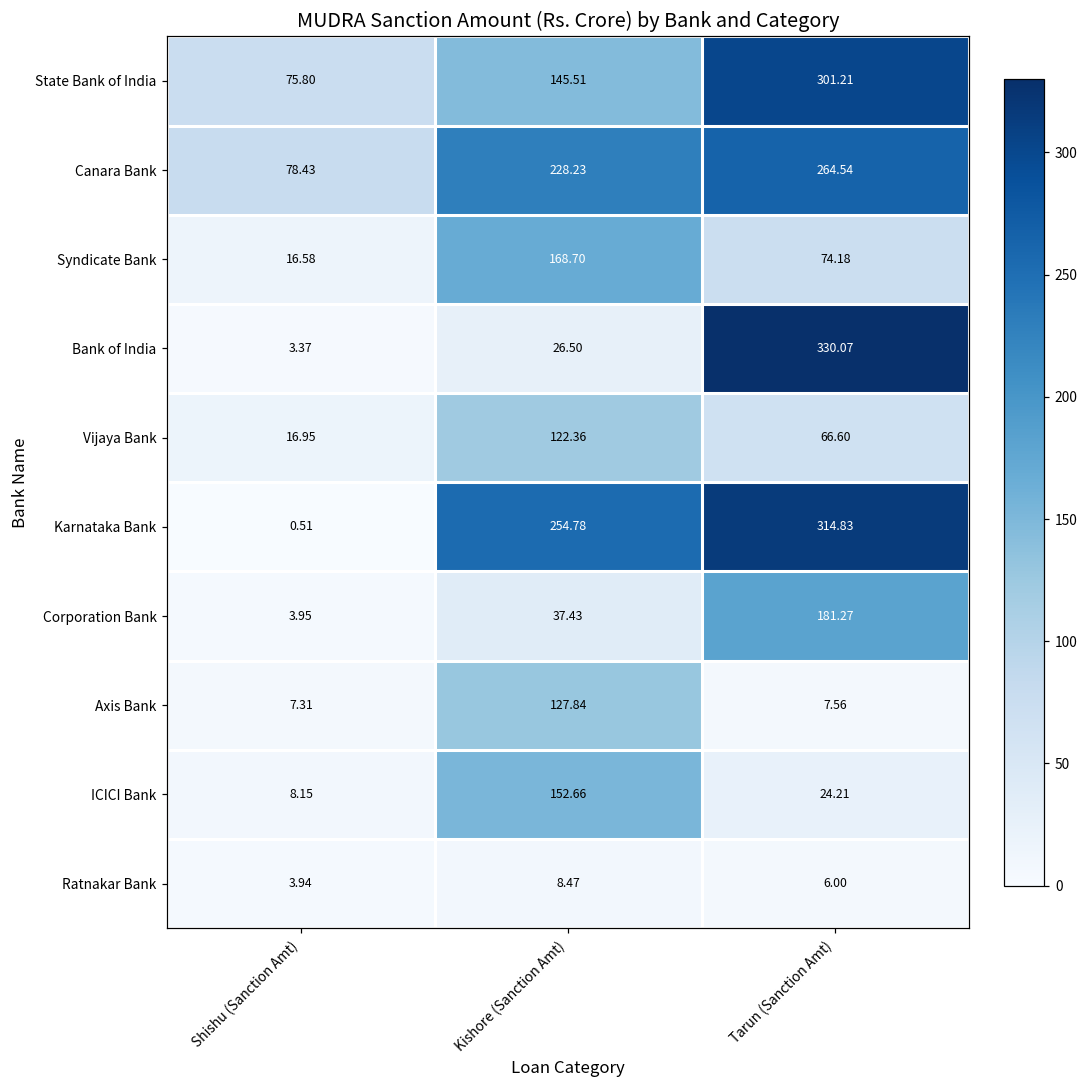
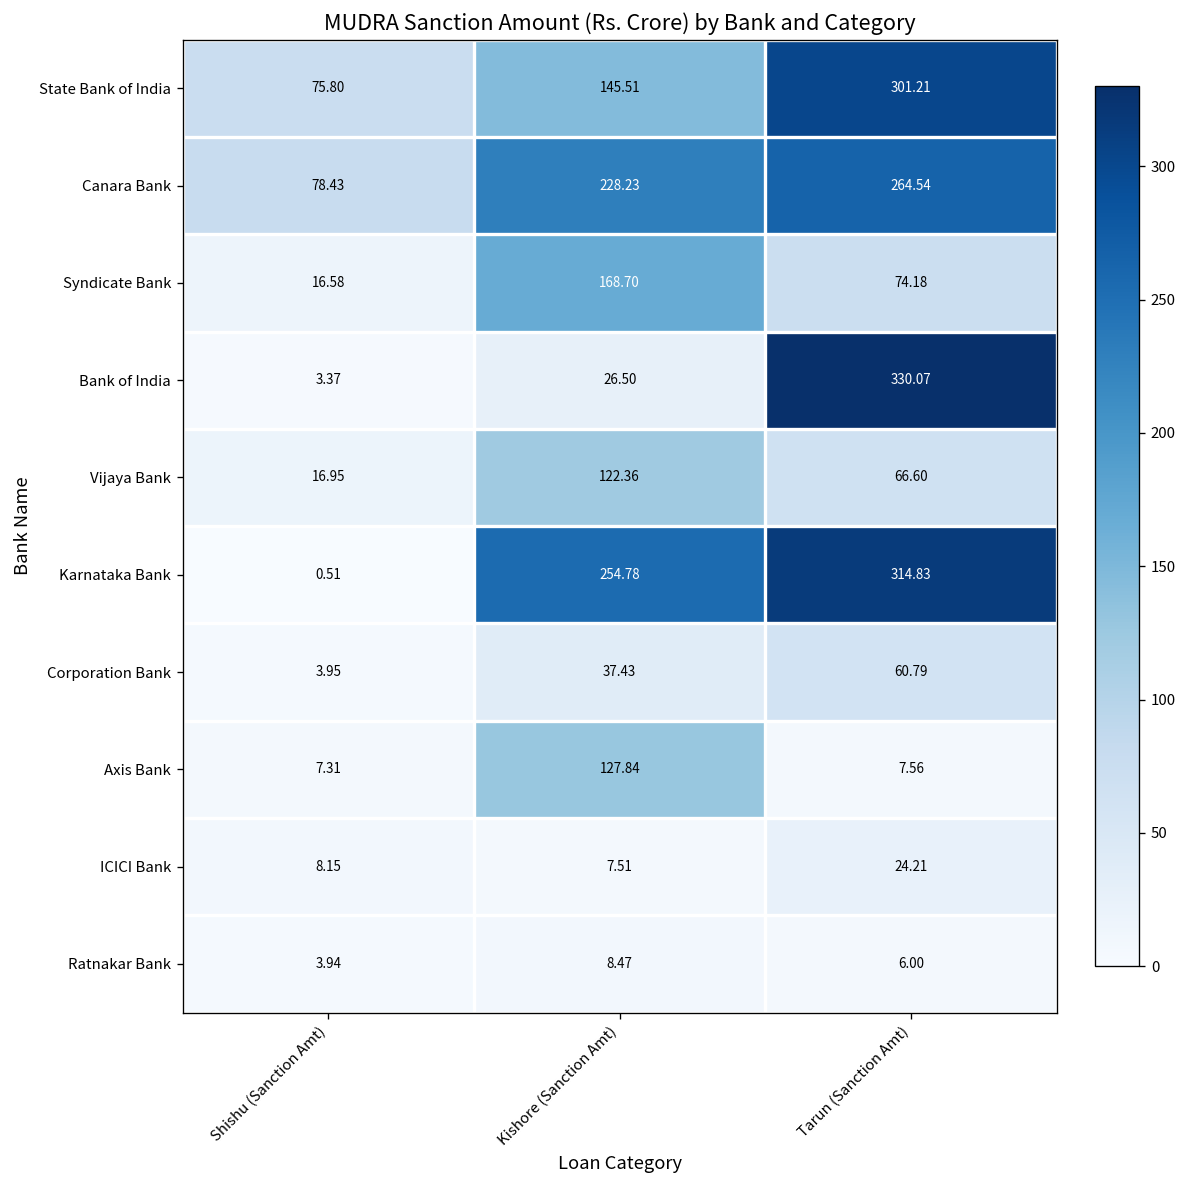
Corporation Bank, Tarun (Sanction Amt): 181.27 -> 60.79
ICICI Bank, Kishore (Sanction Amt): 152.66 -> 7.51
